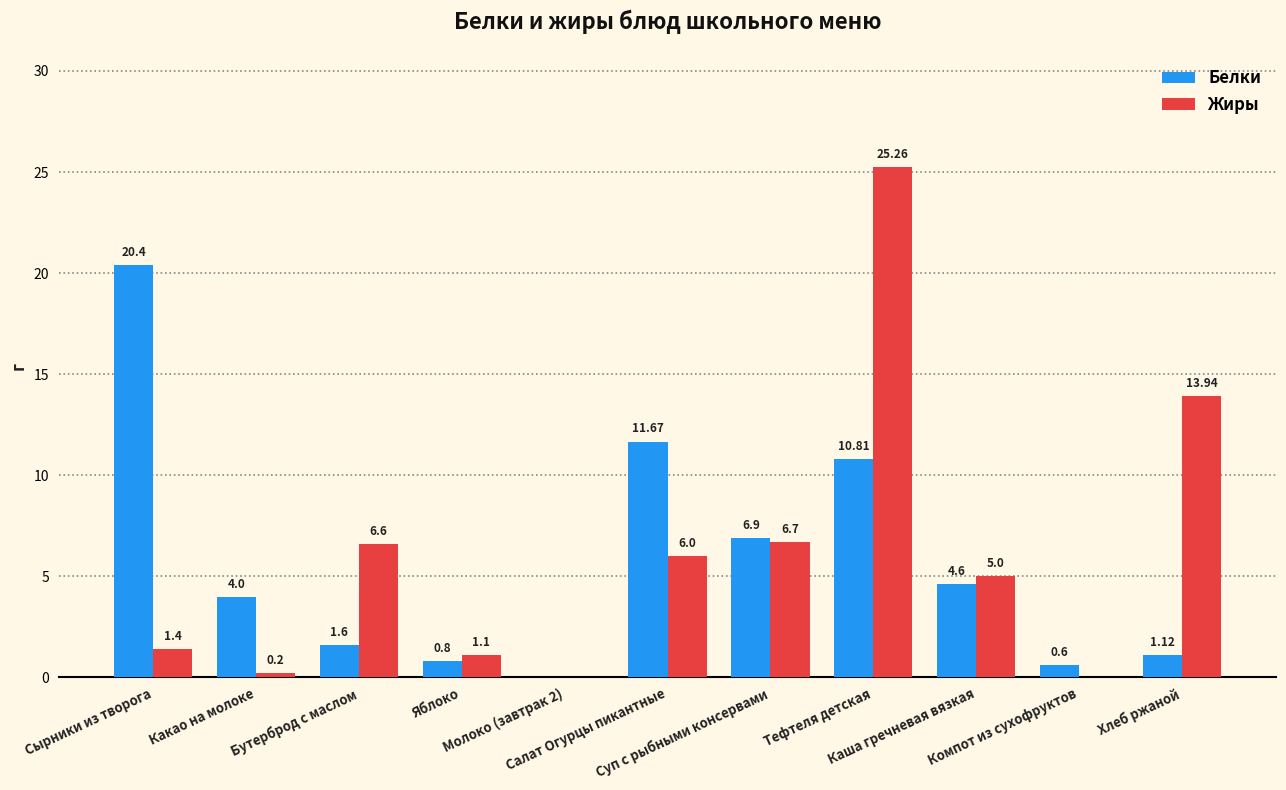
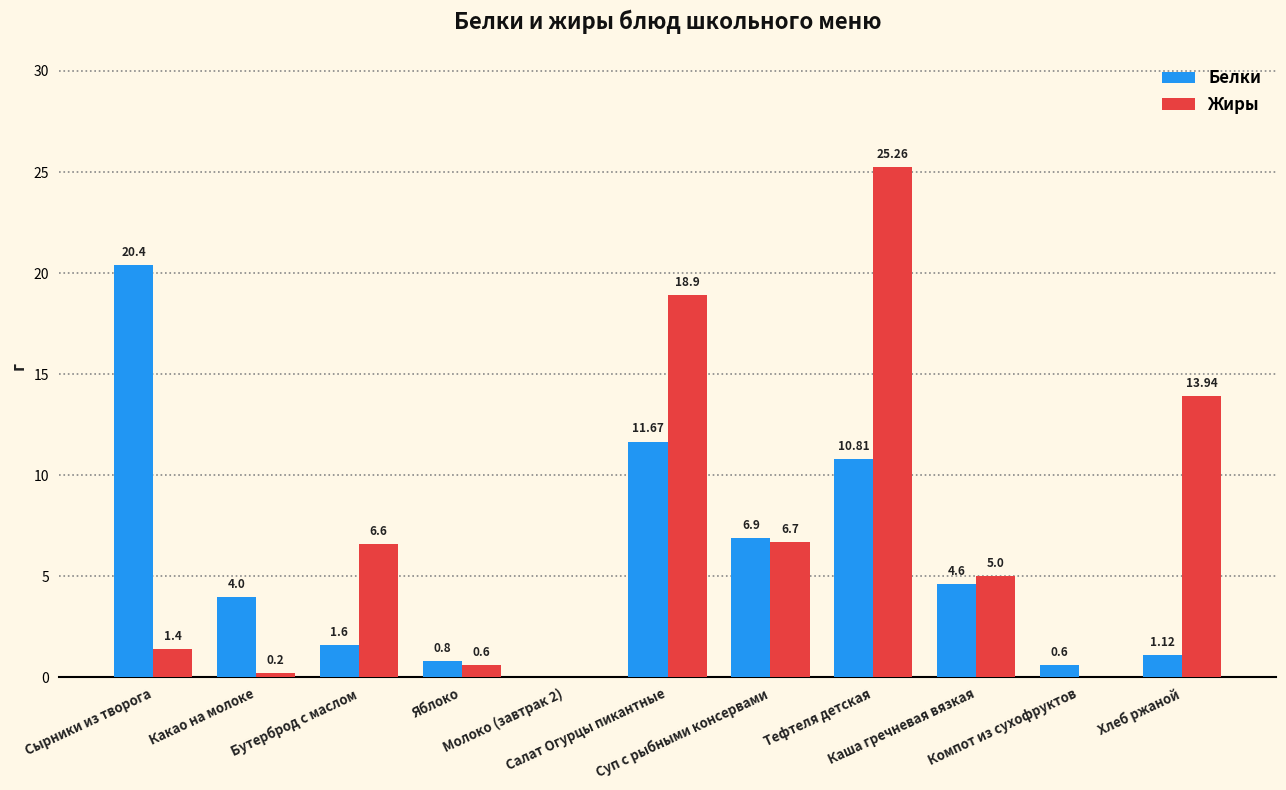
Жиры, Яблоко: 1.1 -> 0.6
Жиры, Салат Огурцы пикантные: 6.0 -> 18.9
